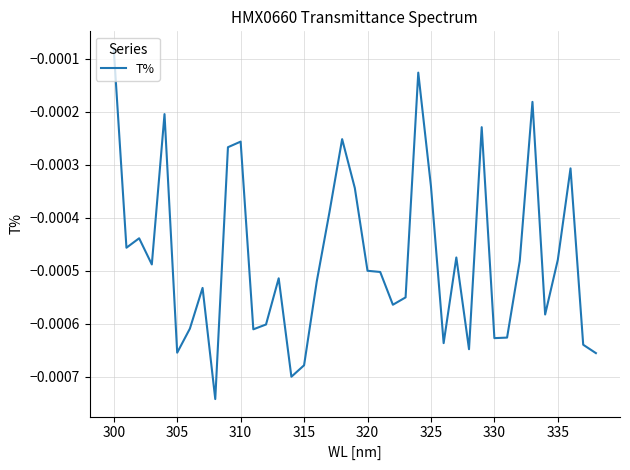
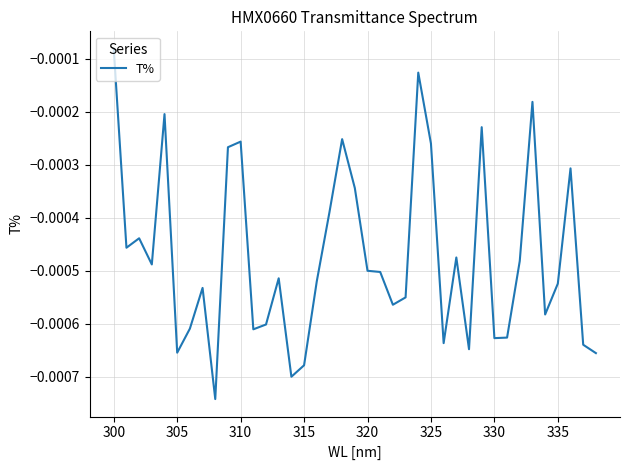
325: -0.00034 -> -0.00026
335: -0.00048 -> -0.00052
